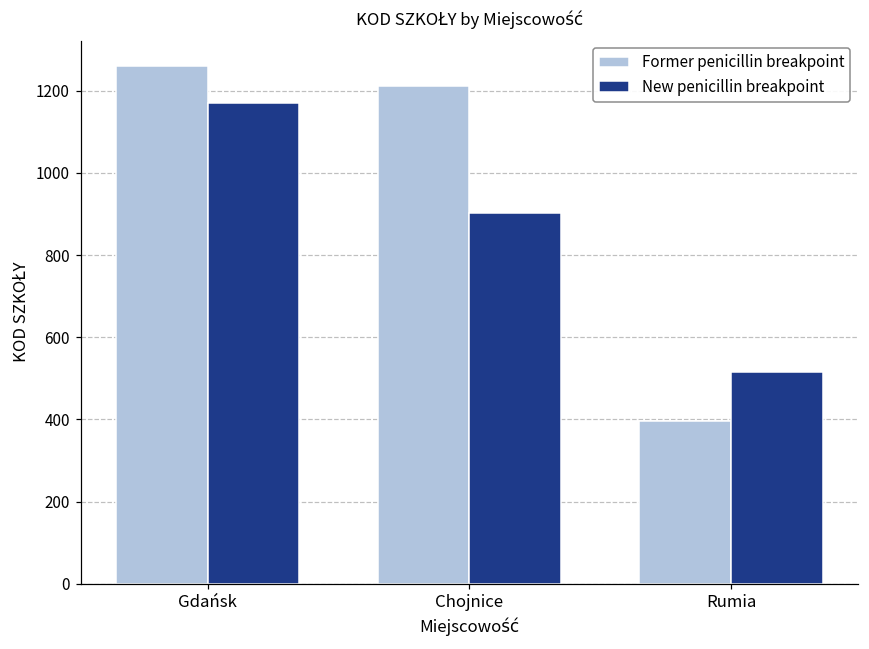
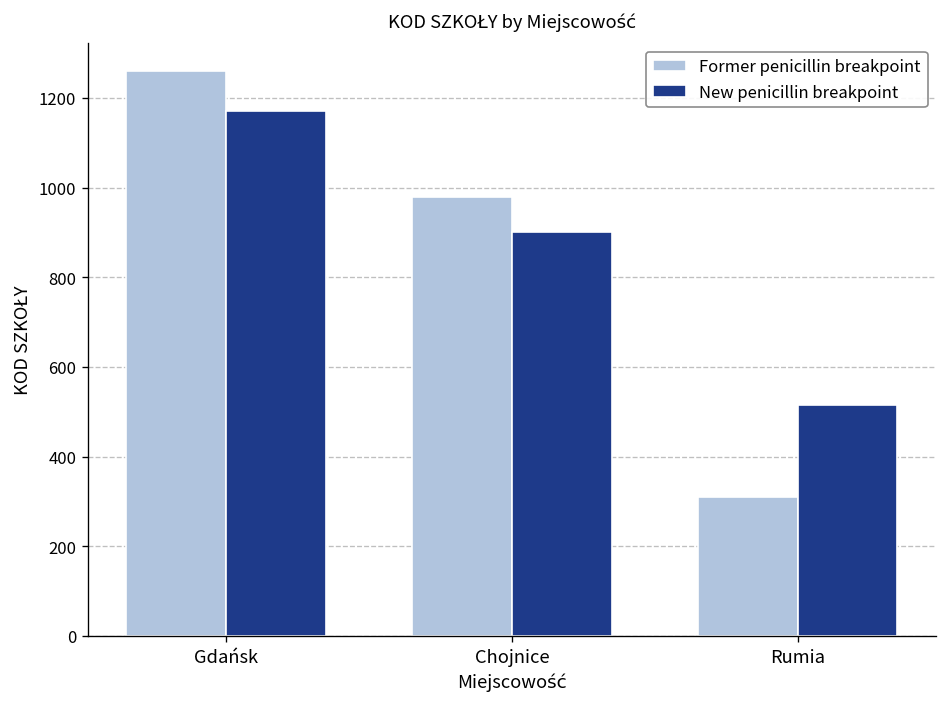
Former penicillin breakpoint, Chojnice: 1210 -> 980
Former penicillin breakpoint, Rumia: 400 -> 310
